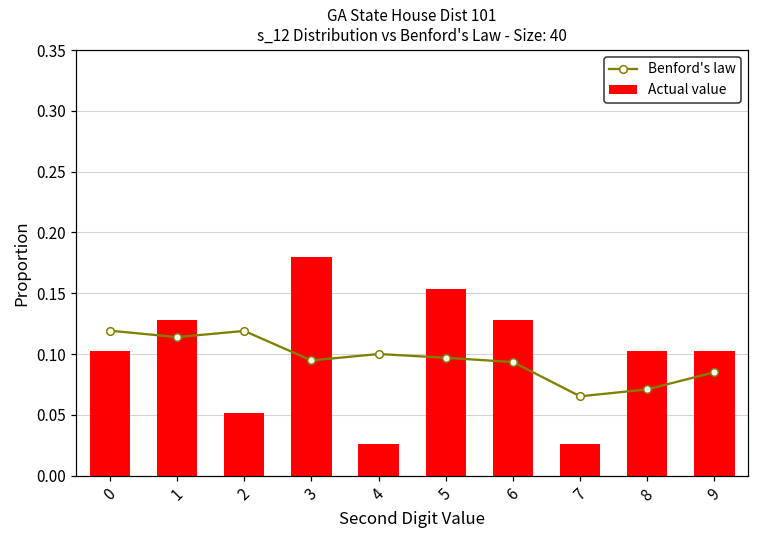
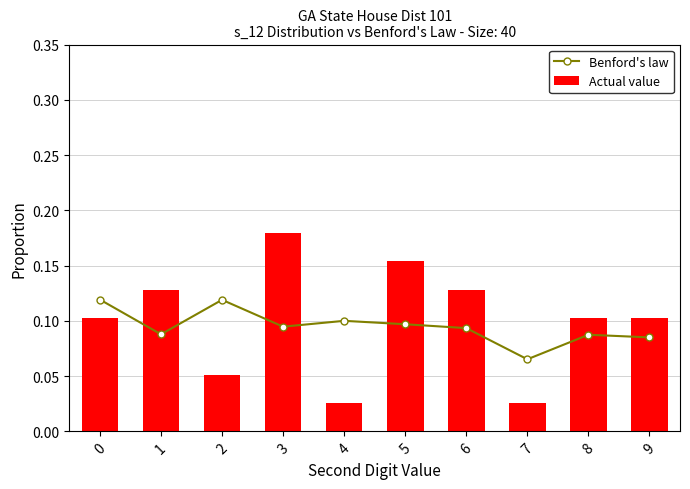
Benford's law, 1: 0.114 -> 0.088
Benford's law, 8: 0.071 -> 0.087
